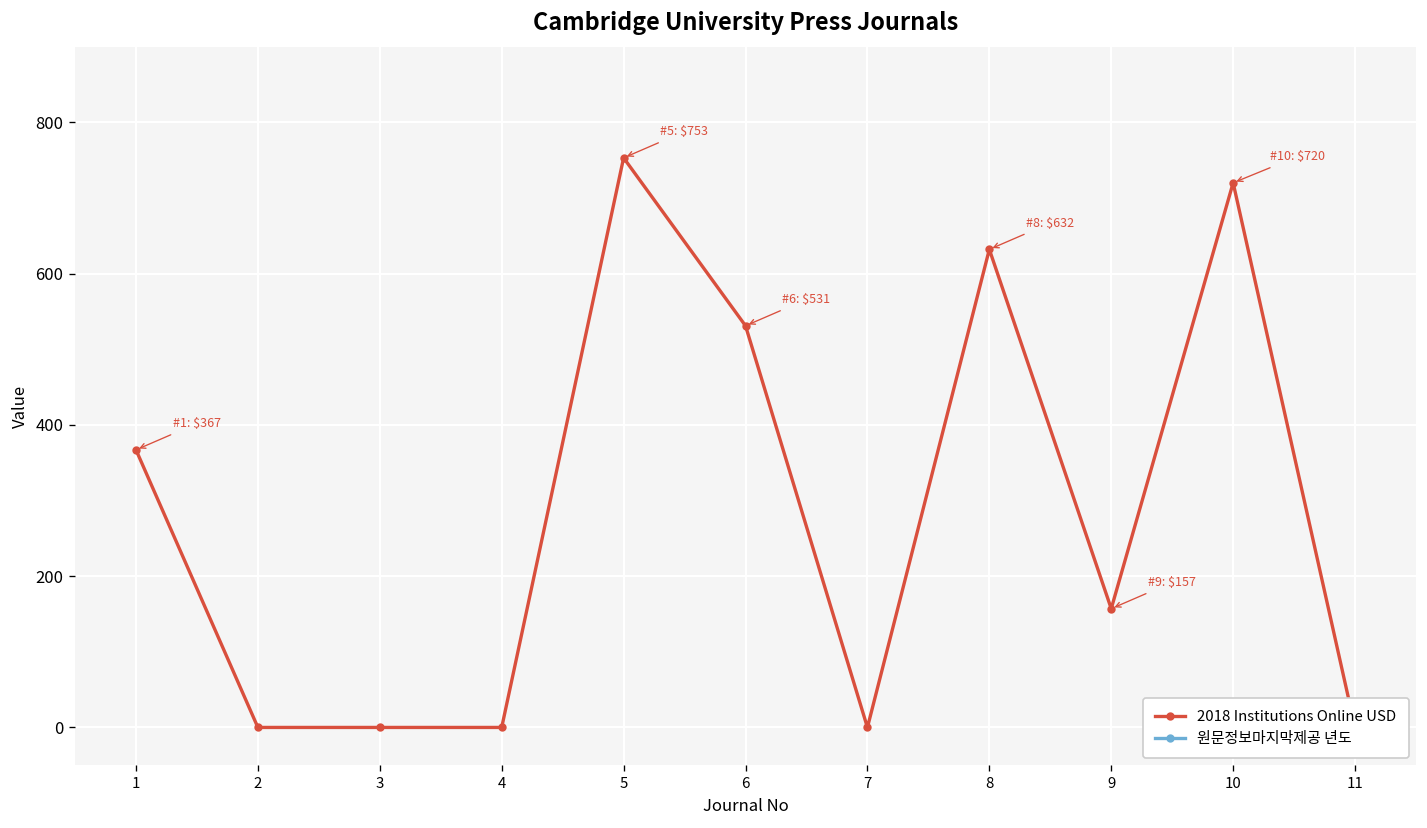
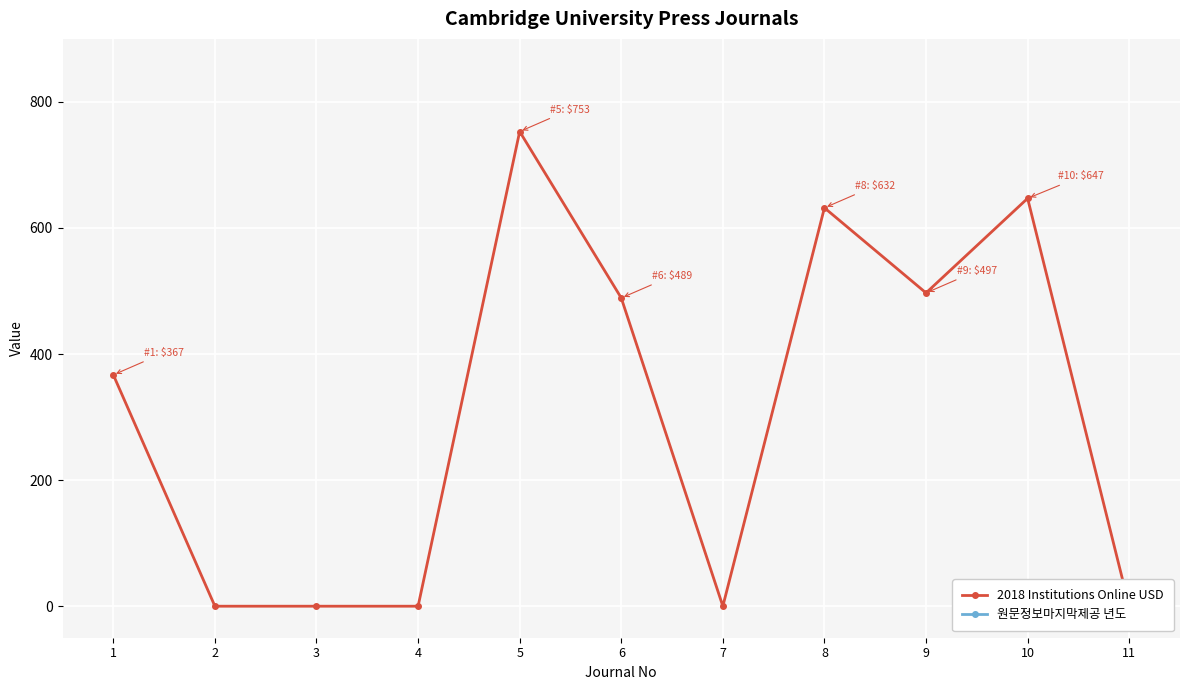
2018 Institutions Online USD, 6: $531 -> $489
2018 Institutions Online USD, 9: $157 -> $497
2018 Institutions Online USD, 10: $720 -> $647
